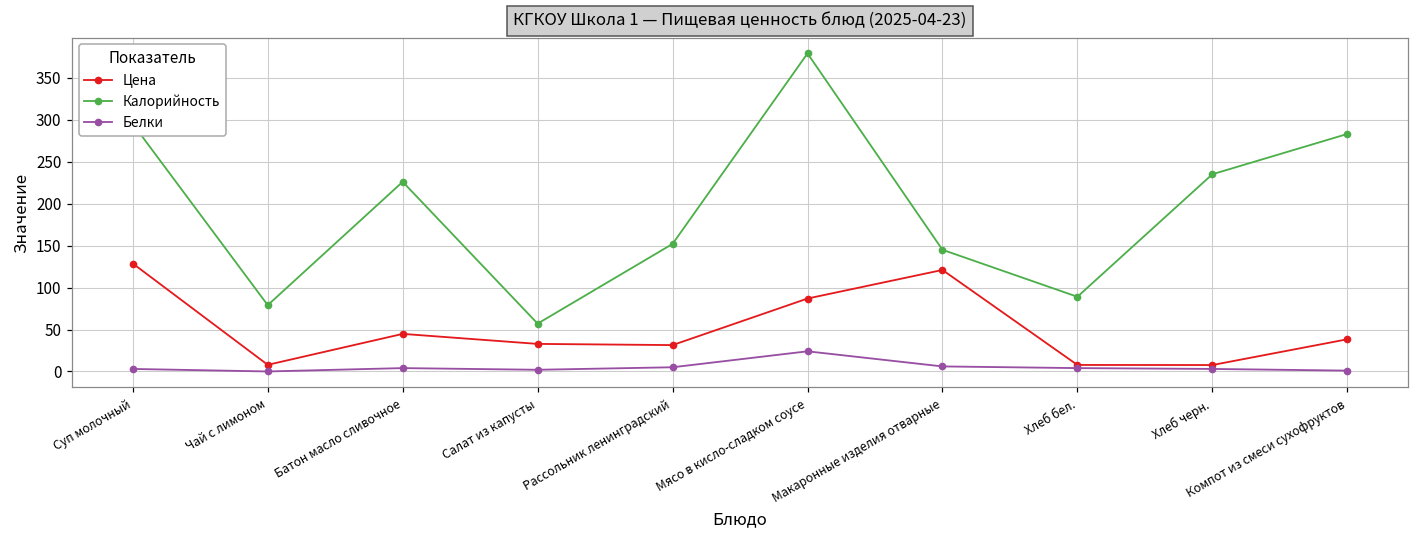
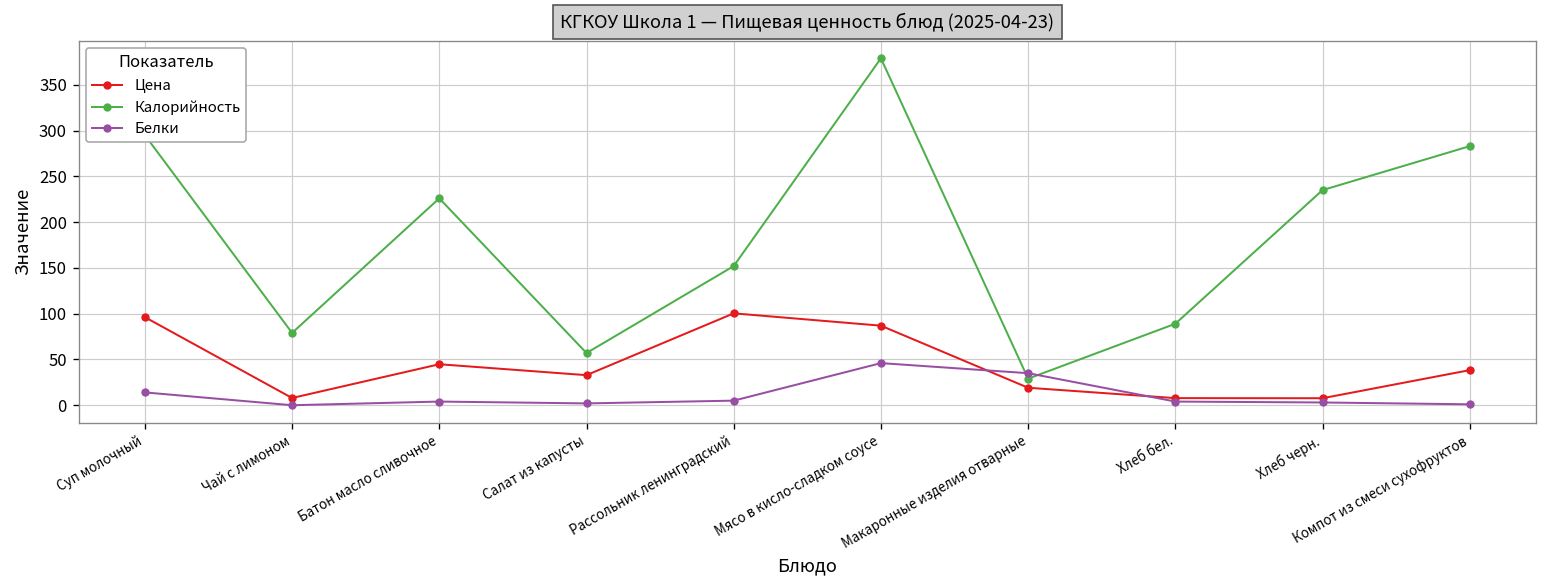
Цена, Суп молочный: 130 -> 100
Белки, Суп молочный: 0 -> 10
Цена, Рассольник ленинградский: 30 -> 100
Белки, Мясо в кисло-сладком соусе: 20 -> 50
Цена, Макаронные изделия отварные: 120 -> 20
Калорийность, Макаронные изделия отварные: 150 -> 30
Белки, Макаронные изделия отварные: 10 -> 40
